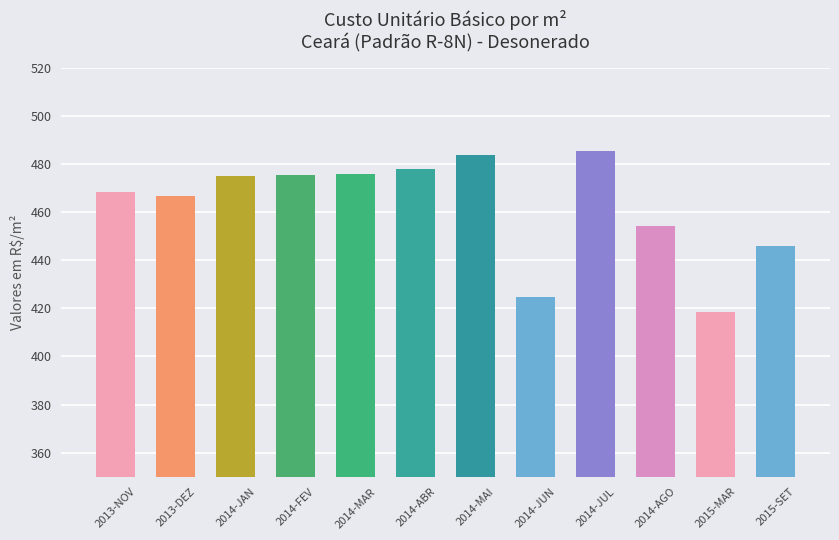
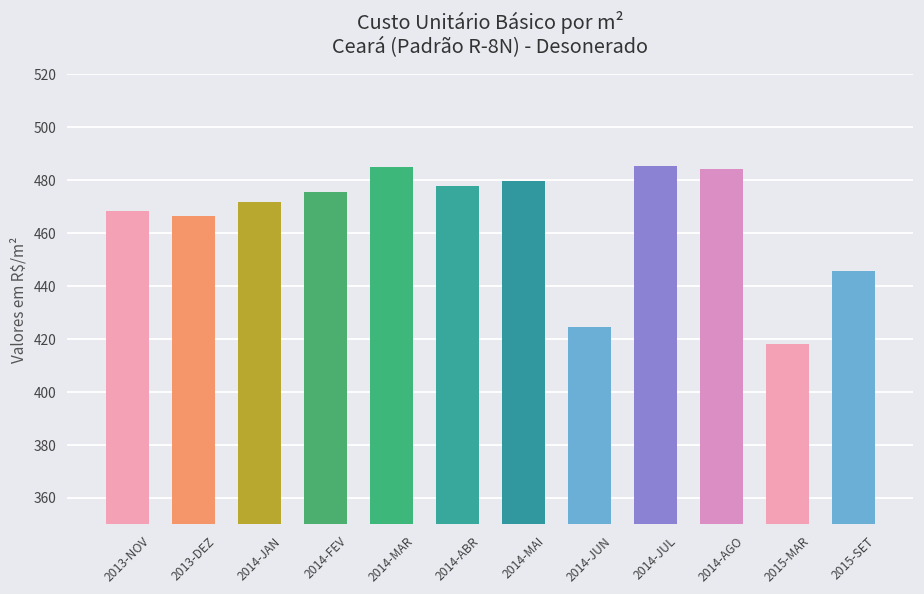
2014-JAN: 475 -> 472
2014-MAR: 476 -> 485
2014-MAI: 484 -> 480
2014-AGO: 454 -> 484
